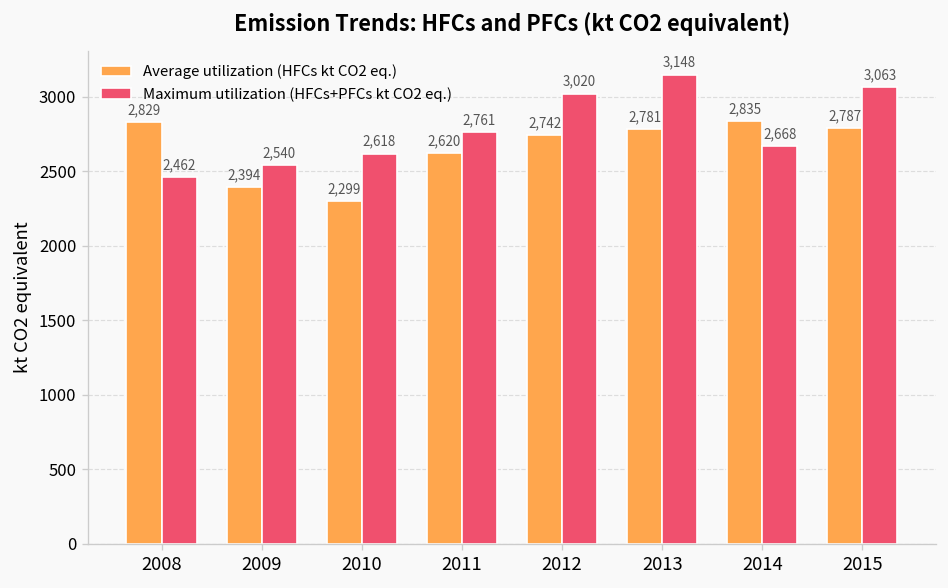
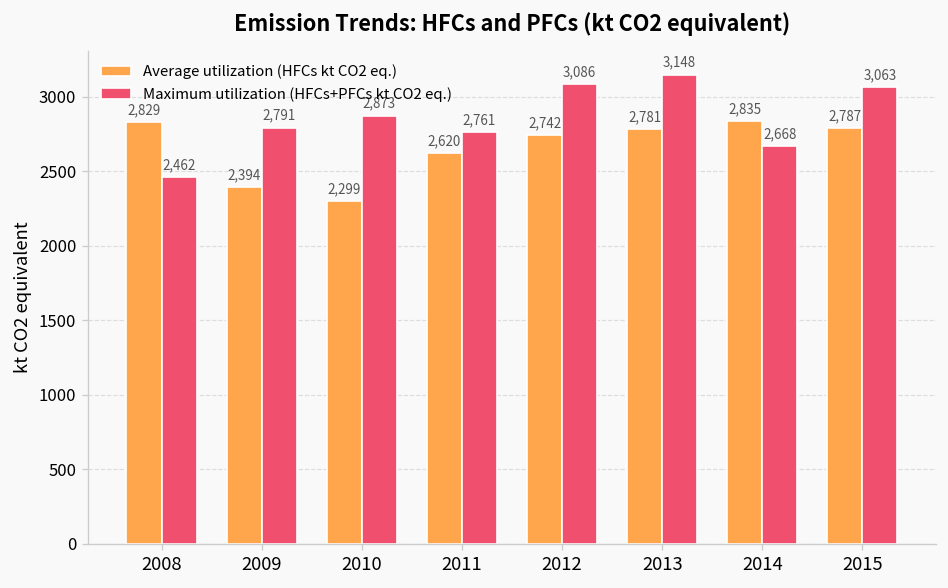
Maximum utilization (HFCs+PFCs kt CO2 eq.), 2009: 2,540 -> 2,791
Maximum utilization (HFCs+PFCs kt CO2 eq.), 2010: 2,618 -> 2,873
Maximum utilization (HFCs+PFCs kt CO2 eq.), 2012: 3,020 -> 3,086
